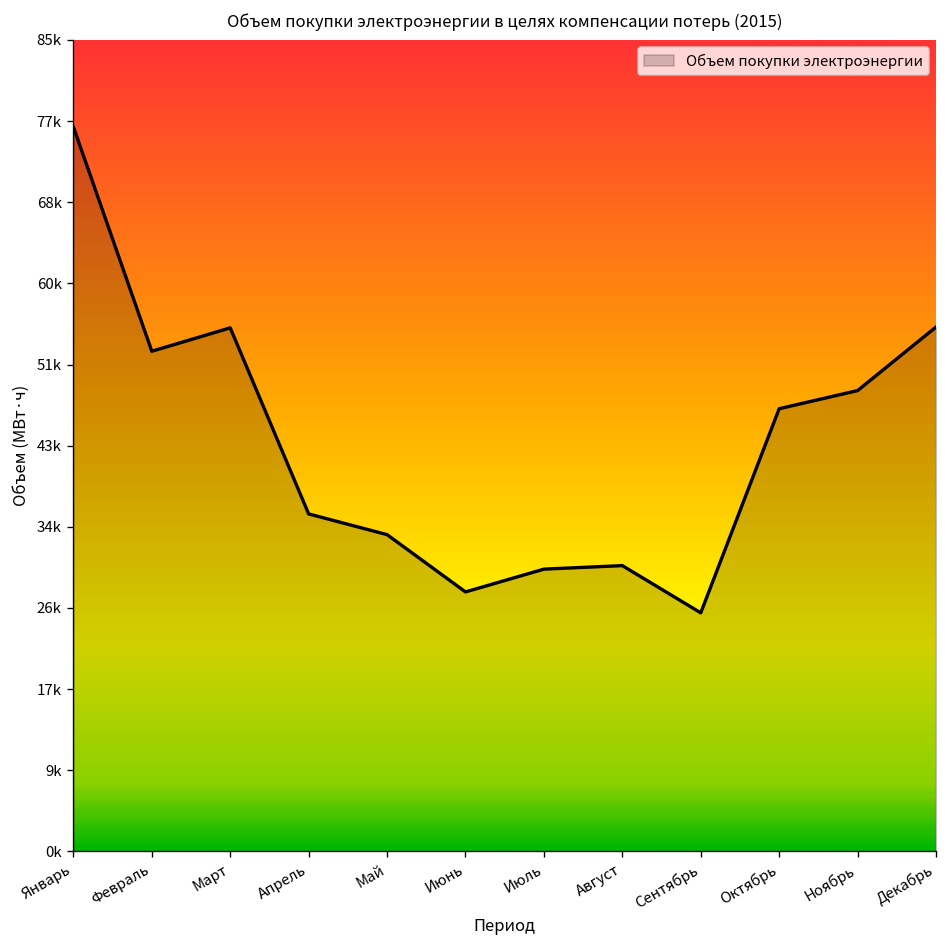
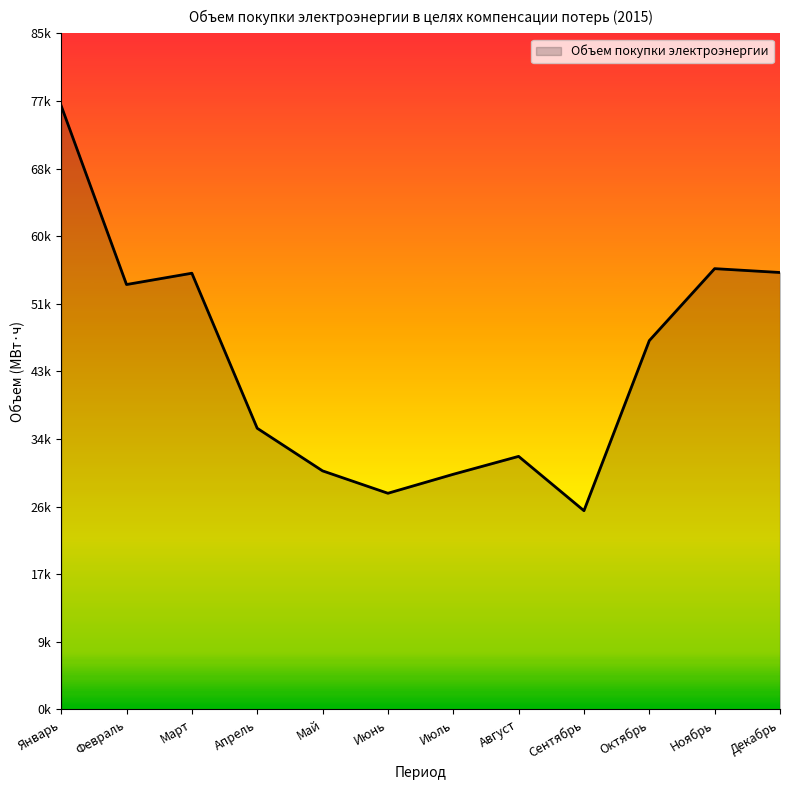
Февраль: 53000 -> 54000
Май: 33000 -> 30000
Август: 30000 -> 32000
Ноябрь: 48000 -> 56000
